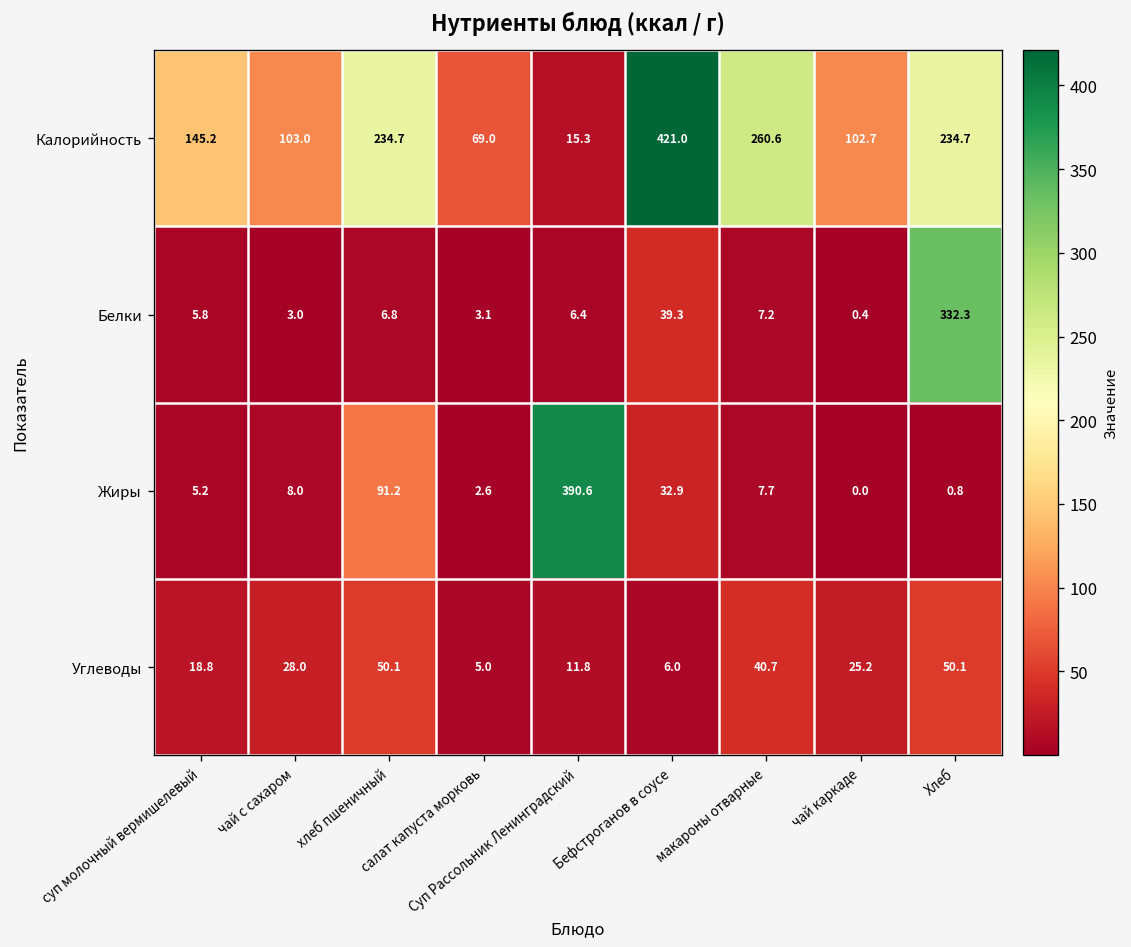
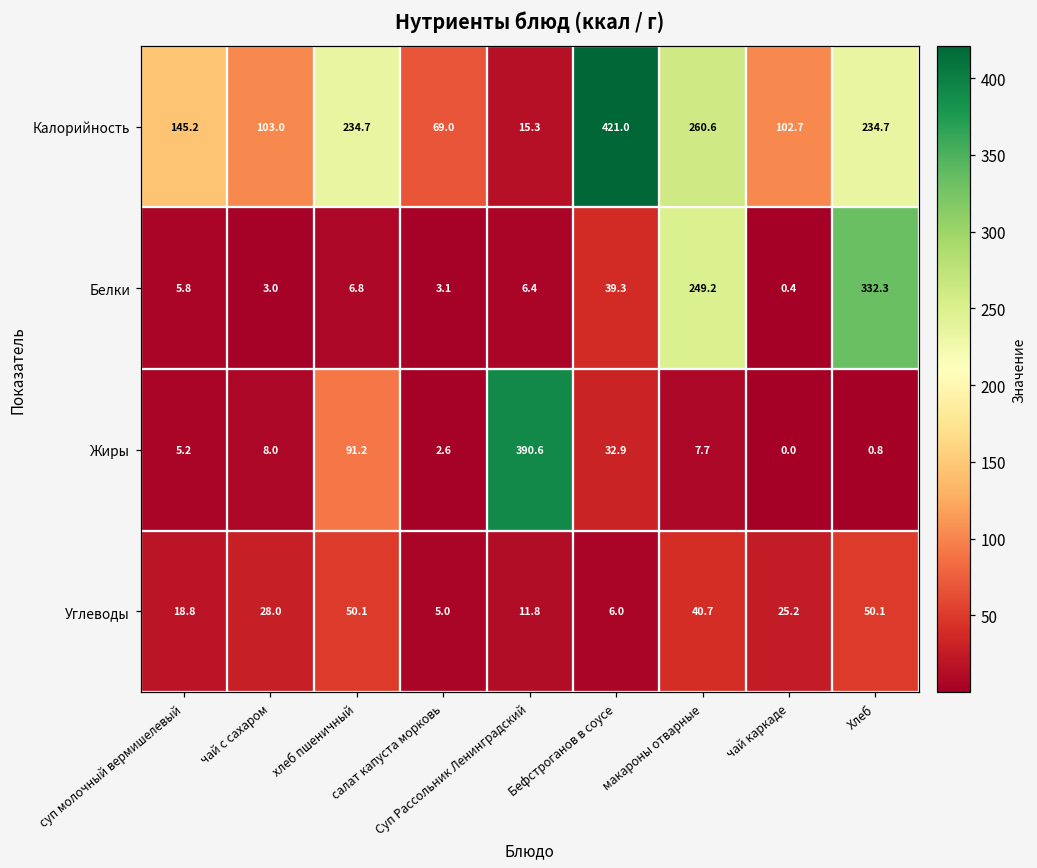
Белки, макароны отварные: 7.2 -> 249.2
